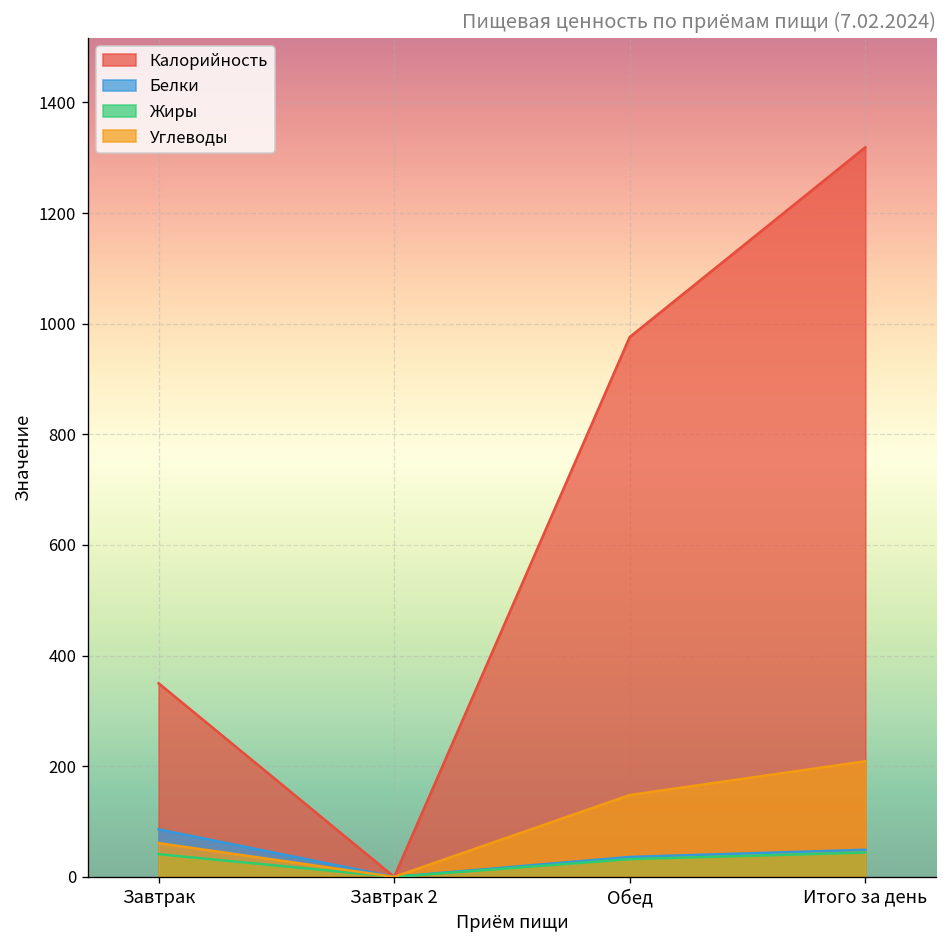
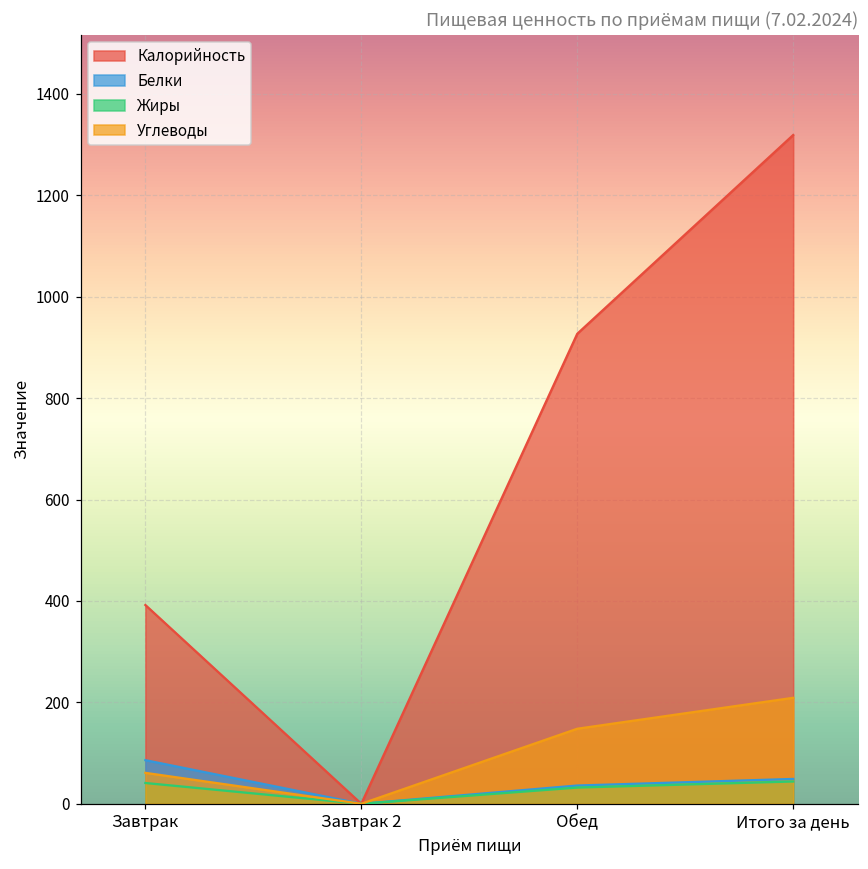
Калорийность, Завтрак: 350 -> 390
Калорийность, Обед: 980 -> 930
